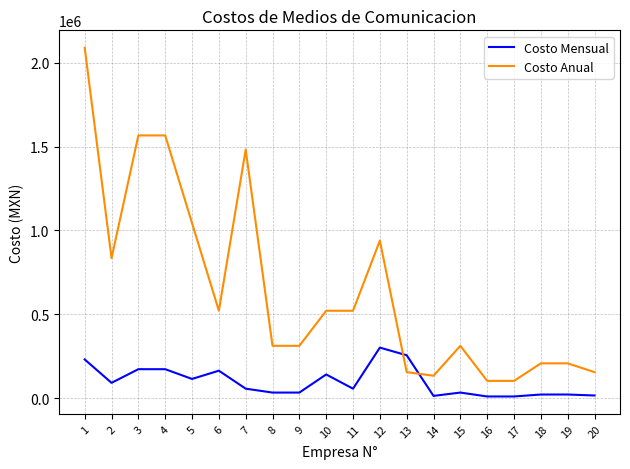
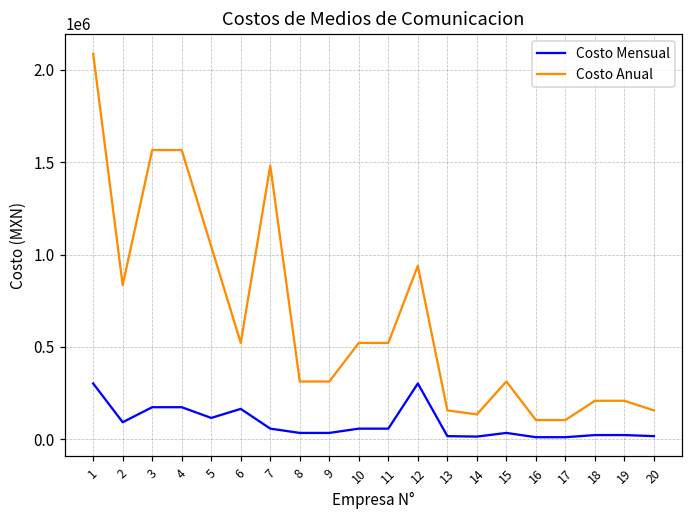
Costo Mensual, 1: 230000 -> 300000
Costo Mensual, 10: 140000 -> 60000
Costo Mensual, 13: 260000 -> 20000
